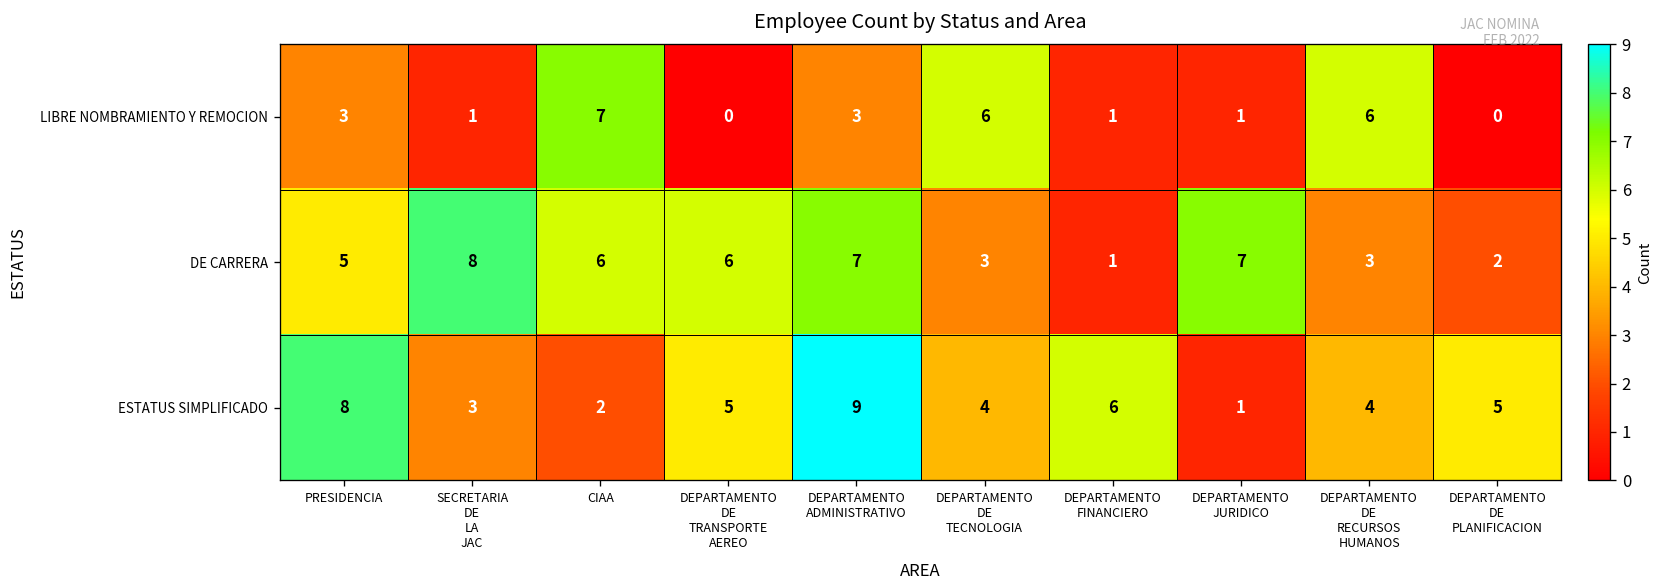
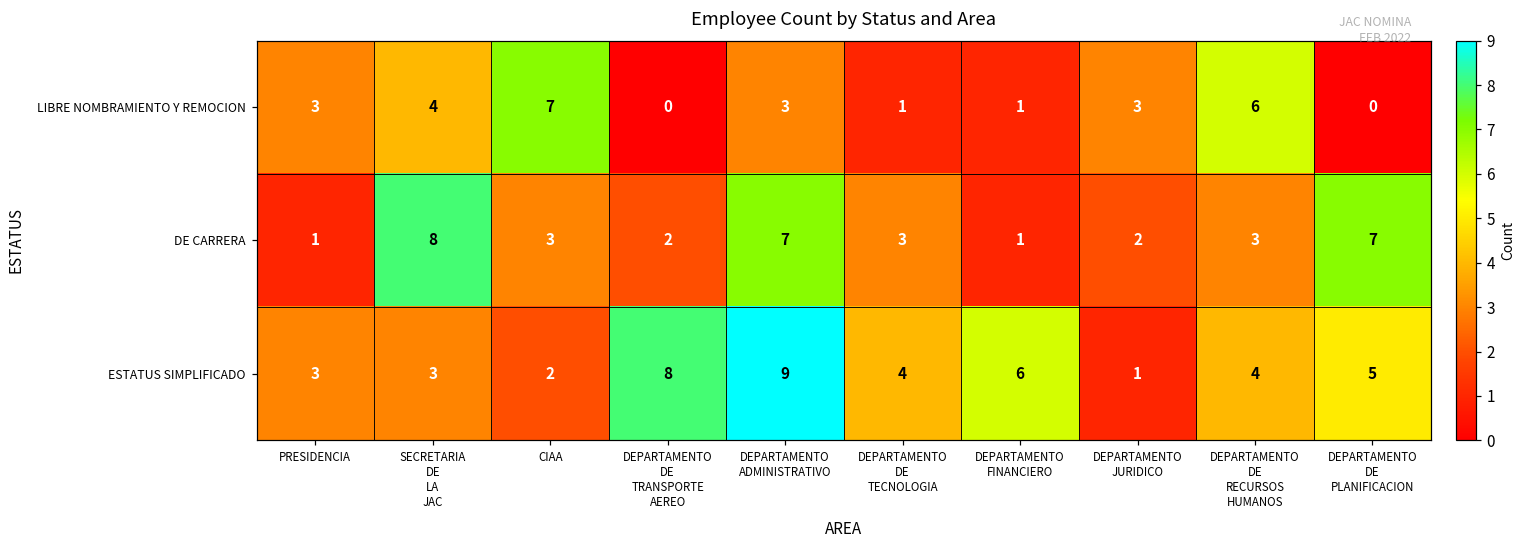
LIBRE NOMBRAMIENTO Y REMOCION, SECRETARIA DE LA JAC: 1 -> 4
LIBRE NOMBRAMIENTO Y REMOCION, DEPARTAMENTO DE TECNOLOGIA: 6 -> 1
LIBRE NOMBRAMIENTO Y REMOCION, DEPARTAMENTO JURIDICO: 1 -> 3
DE CARRERA, PRESIDENCIA: 5 -> 1
DE CARRERA, CIAA: 6 -> 3
DE CARRERA, DEPARTAMENTO DE TRANSPORTE AEREO: 6 -> 2
DE CARRERA, DEPARTAMENTO JURIDICO: 7 -> 2
DE CARRERA, DEPARTAMENTO DE PLANIFICACION: 2 -> 7
ESTATUS SIMPLIFICADO, PRESIDENCIA: 8 -> 3
ESTATUS SIMPLIFICADO, DEPARTAMENTO DE TRANSPORTE AEREO: 5 -> 8
